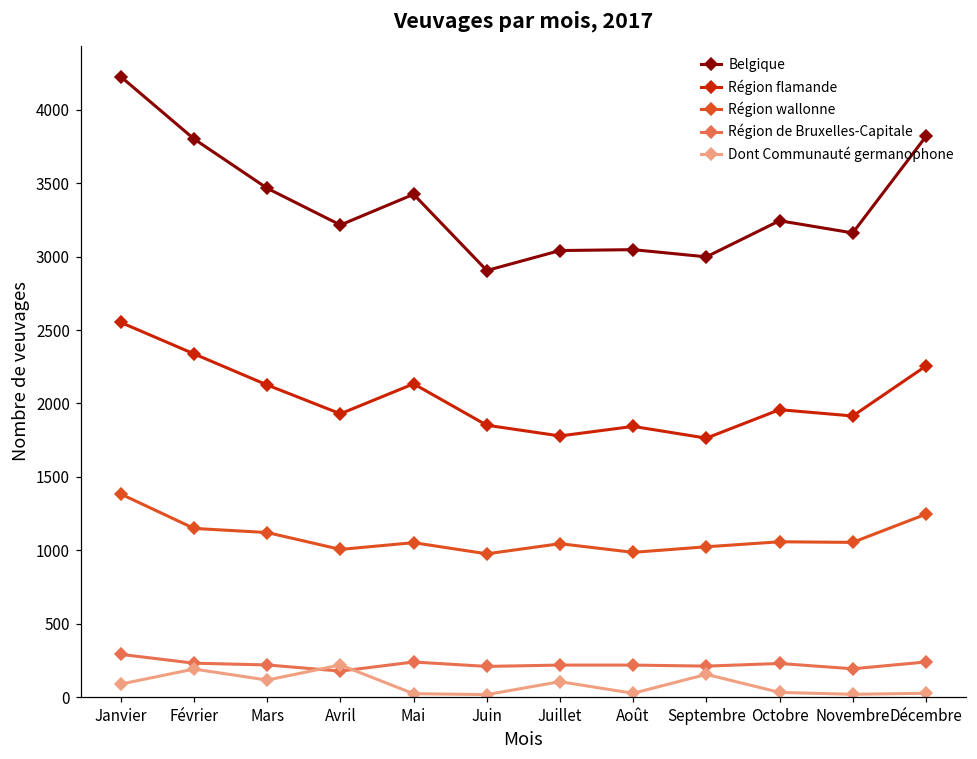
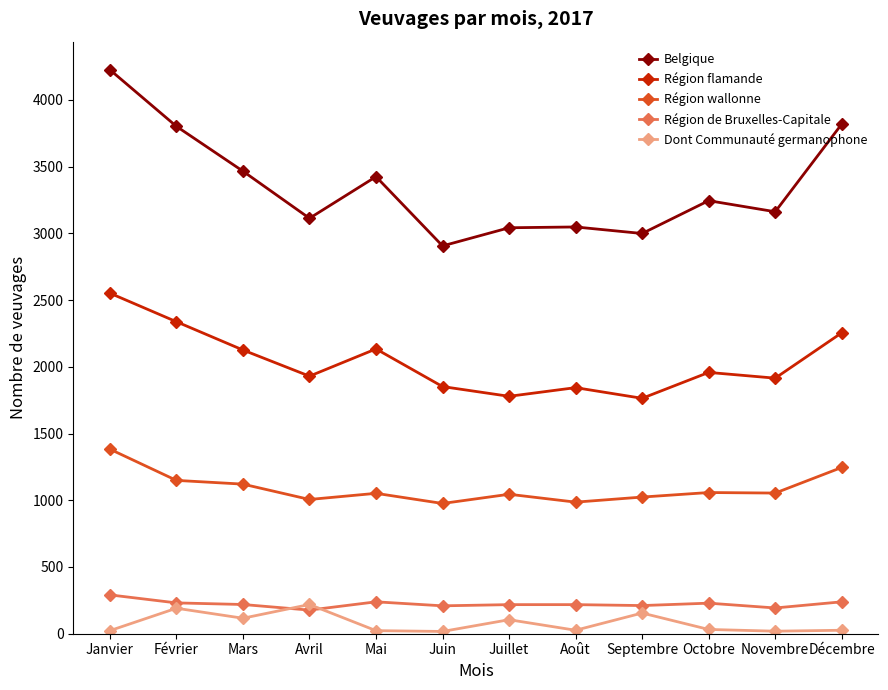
Dont Communauté germanophone, Janvier: 90 -> 20
Belgique, Avril: 3220 -> 3110
